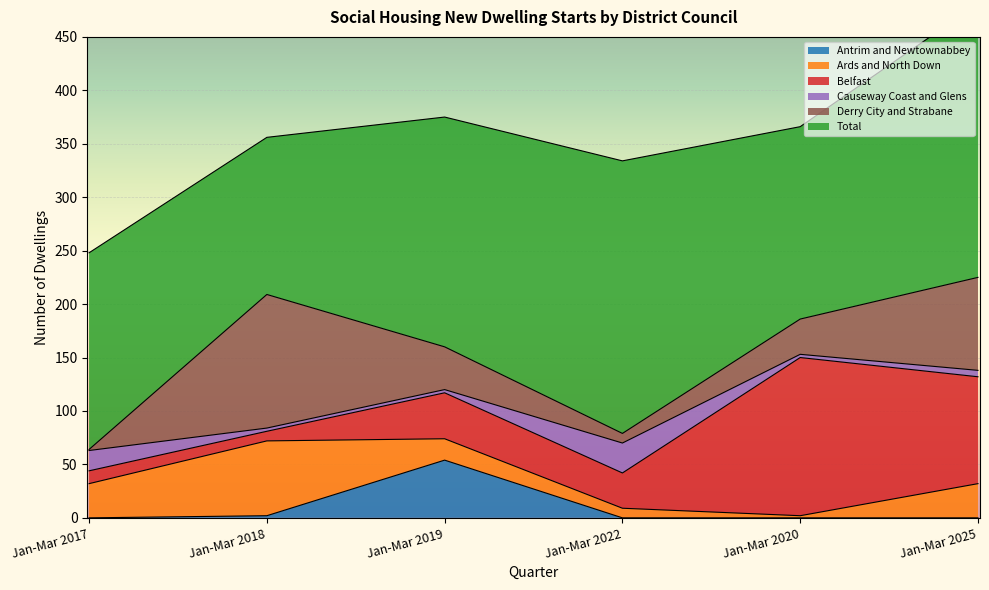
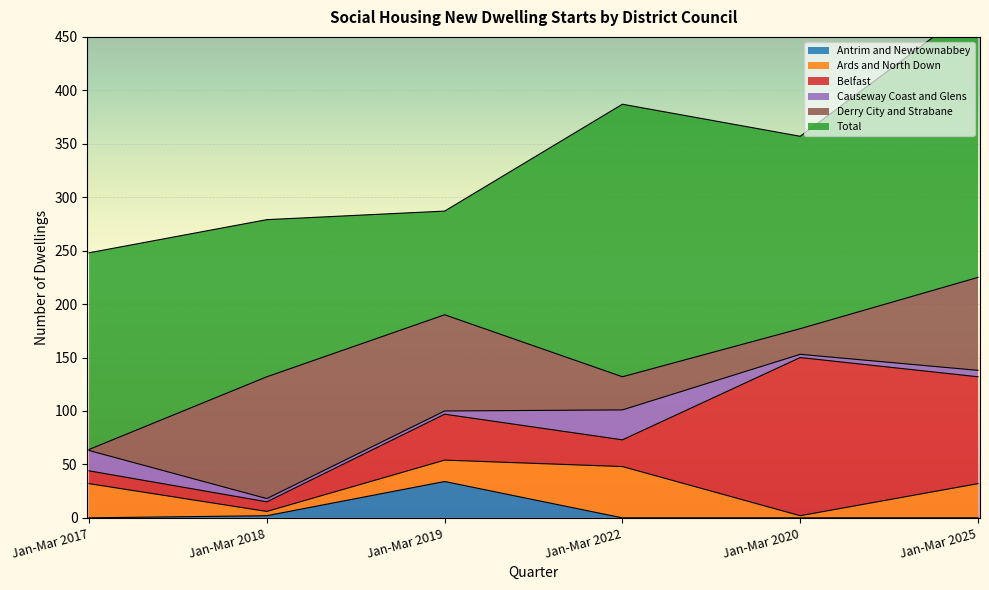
Ards and North Down, Jan-Mar 2018: 70 -> 4
Derry City and Strabane, Jan-Mar 2018: 125 -> 114
Antrim and Newtownabbey, Jan-Mar 2019: 54 -> 34
Derry City and Strabane, Jan-Mar 2019: 40 -> 90
Total, Jan-Mar 2019: 215 -> 97
Ards and North Down, Jan-Mar 2022: 9 -> 48
Belfast, Jan-Mar 2022: 33 -> 25
Derry City and Strabane, Jan-Mar 2022: 9 -> 31
Derry City and Strabane, Jan-Mar 2020: 33 -> 24
